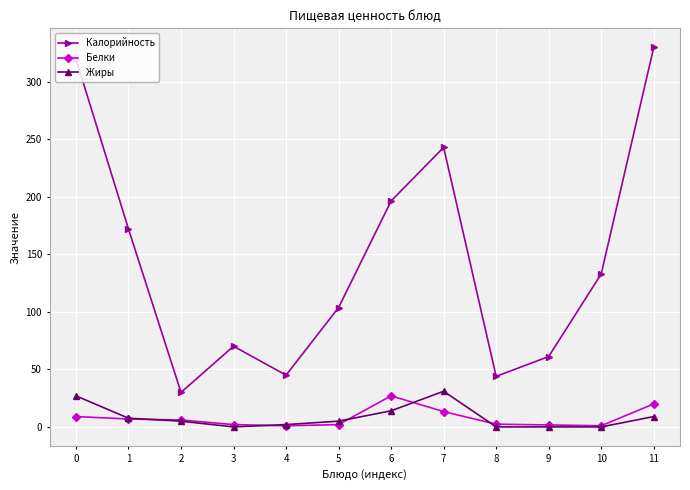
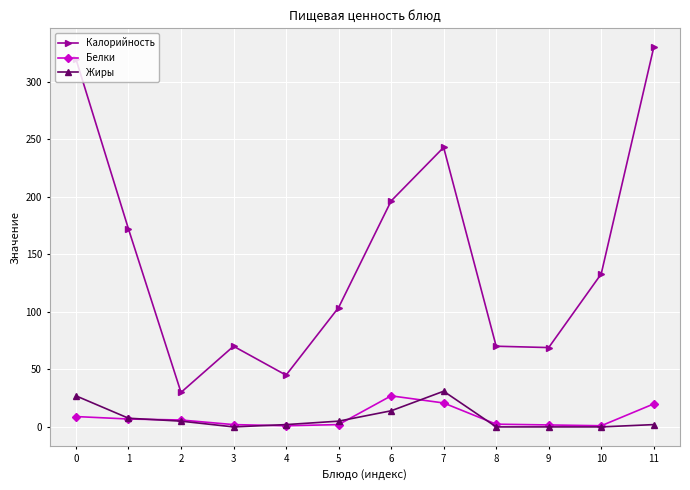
Белки, 7: 13 -> 21
Калорийность, 8: 44 -> 70
Калорийность, 9: 61 -> 69
Жиры, 11: 9 -> 2
